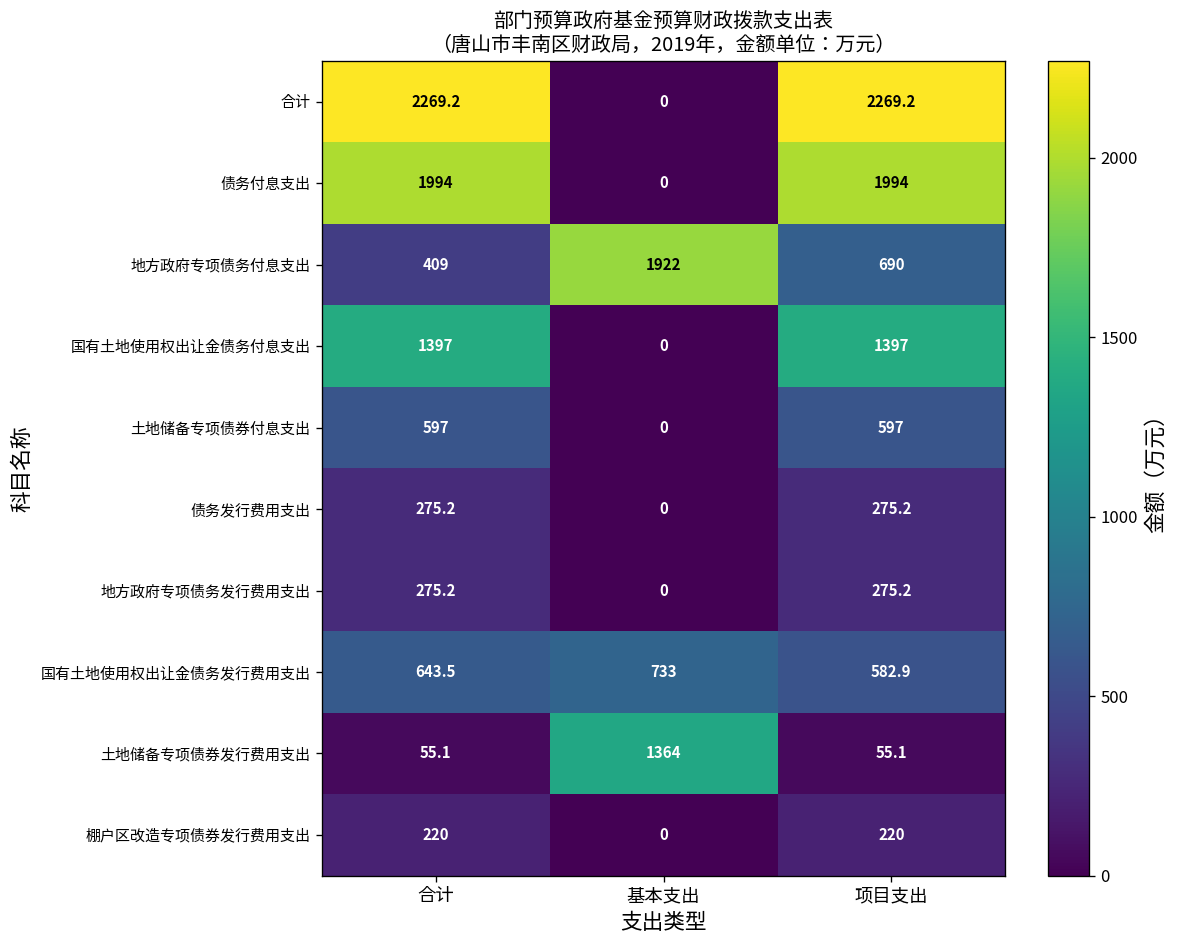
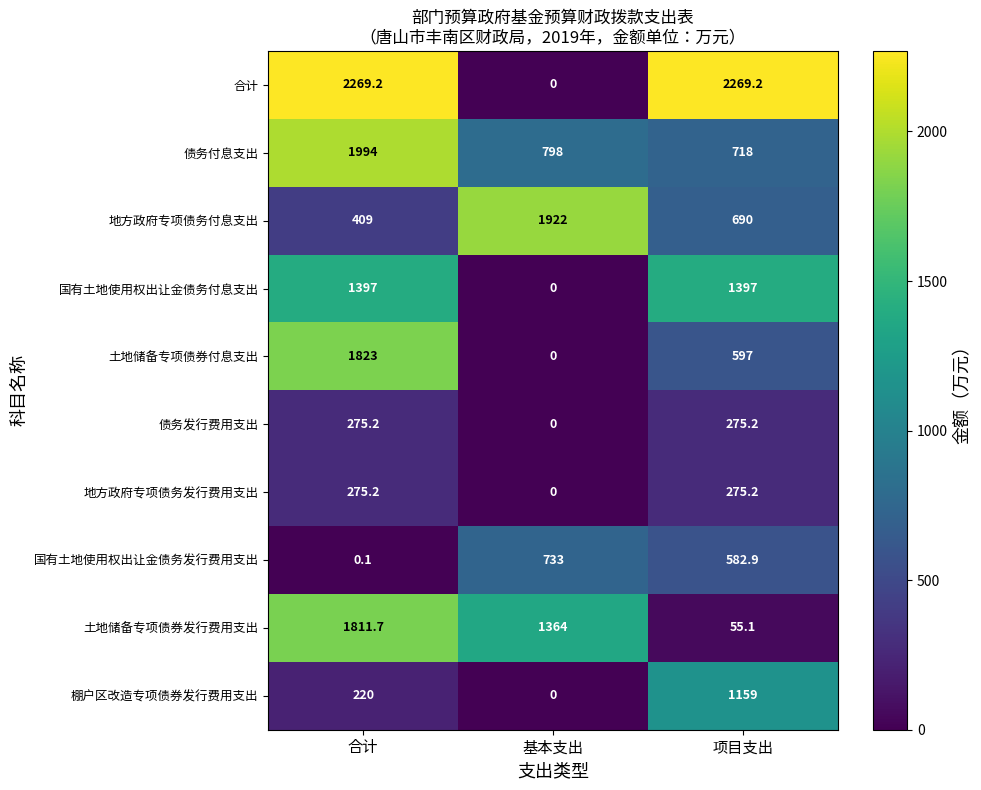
债务付息支出, 基本支出: 0 -> 798
债务付息支出, 项目支出: 1994 -> 718
土地储备专项债券付息支出, 合计: 597 -> 1823
国有土地使用权出让金债务发行费用支出, 合计: 643.5 -> 0.1
土地储备专项债券发行费用支出, 合计: 55.1 -> 1811.7
棚户区改造专项债券发行费用支出, 项目支出: 220 -> 1159
